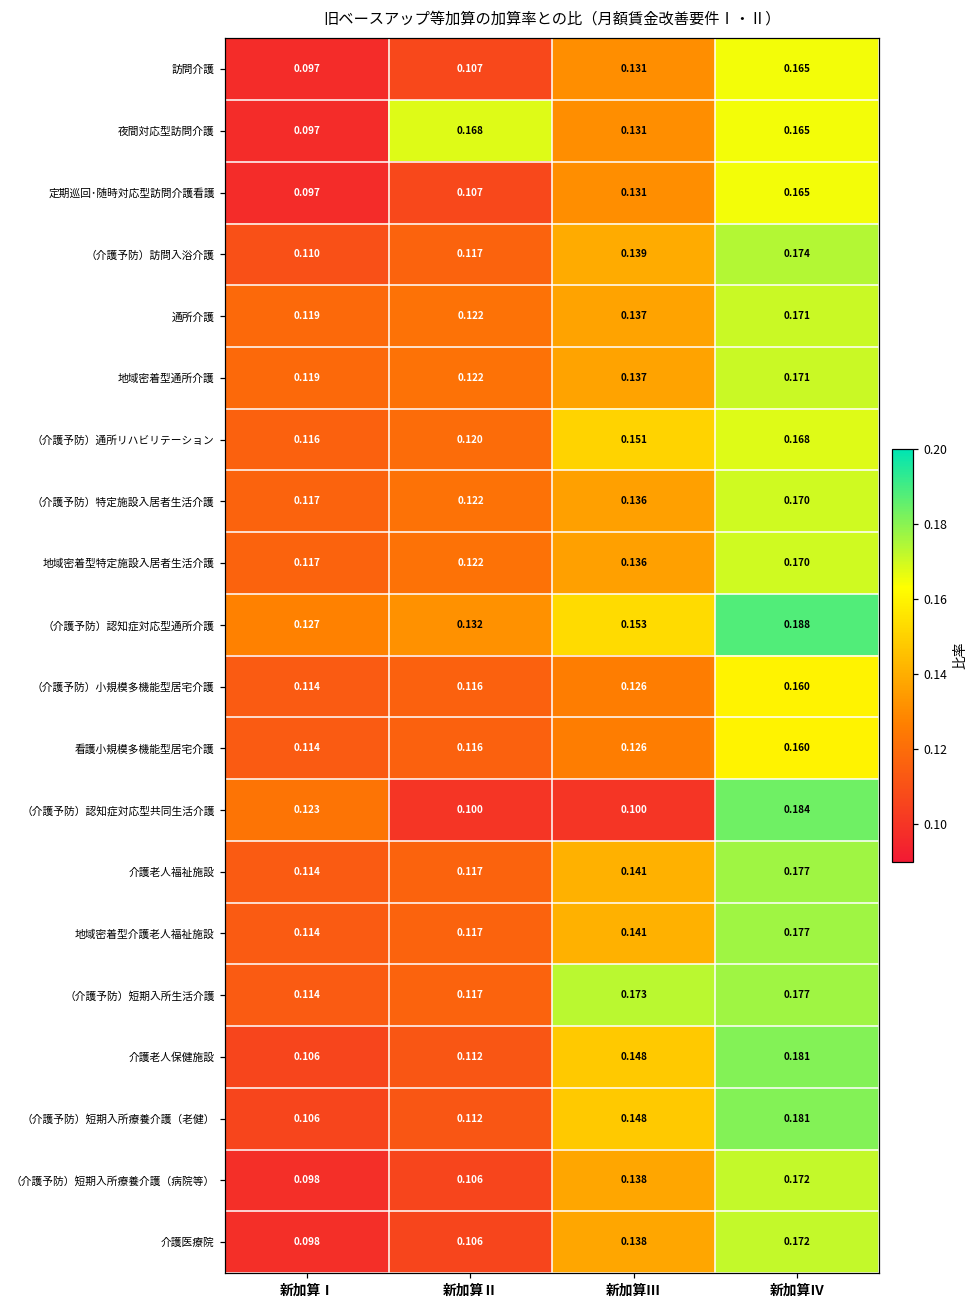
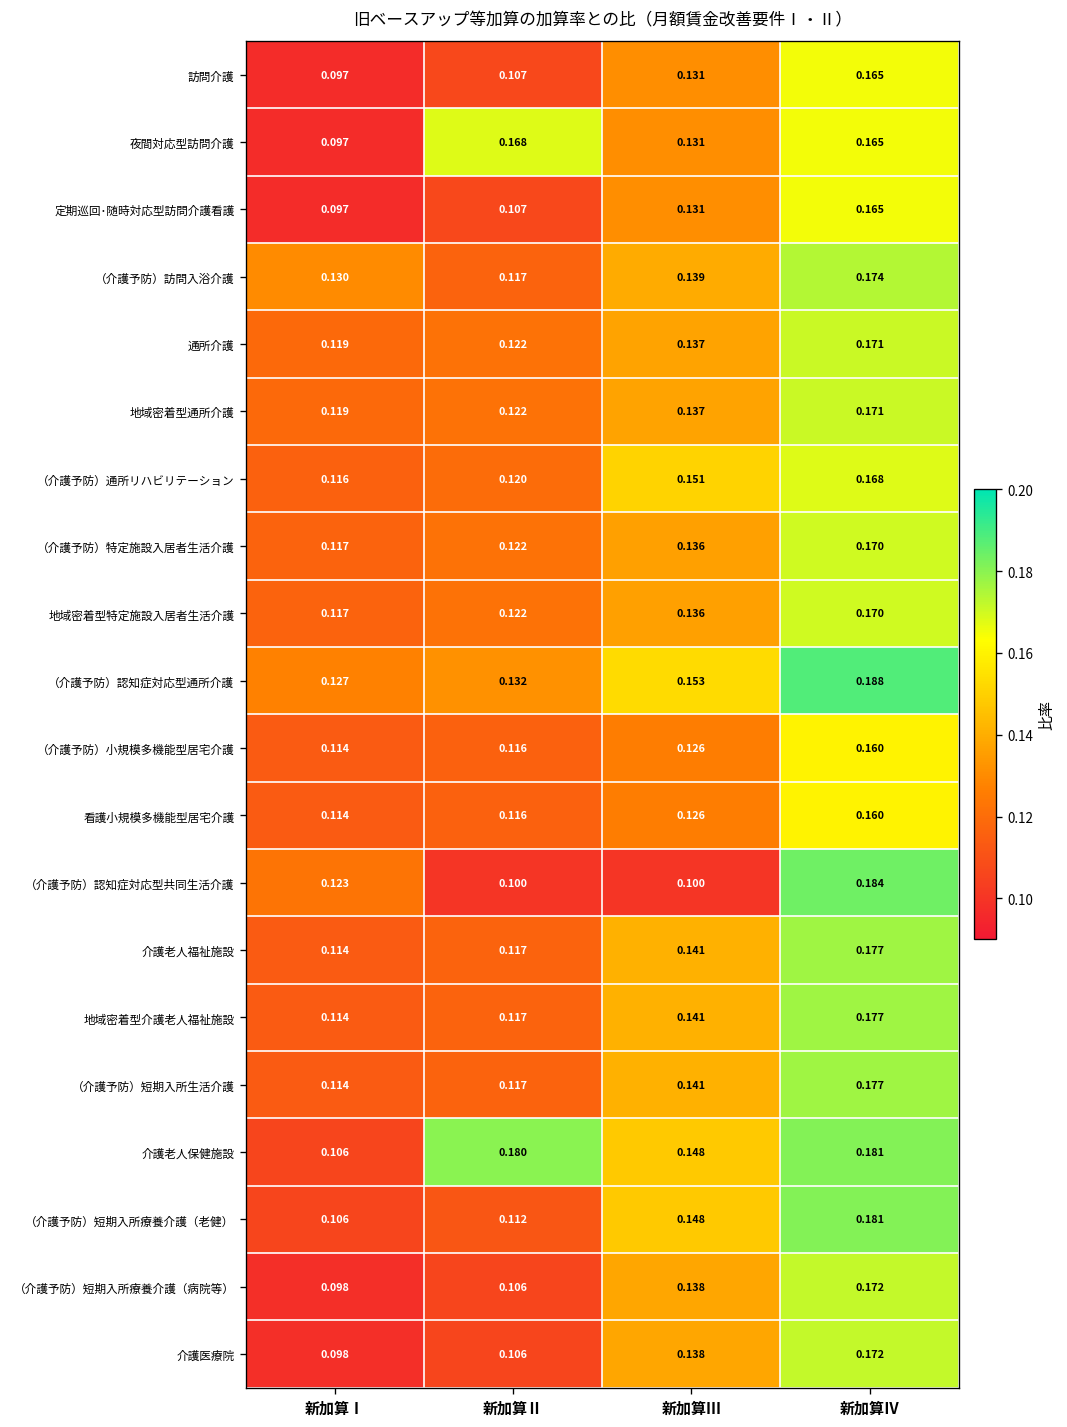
（介護予防）訪問入浴介護, 新加算Ⅰ: 0.110 -> 0.130
（介護予防）短期入所生活介護, 新加算Ⅲ: 0.173 -> 0.141
介護老人保健施設, 新加算Ⅱ: 0.112 -> 0.180
